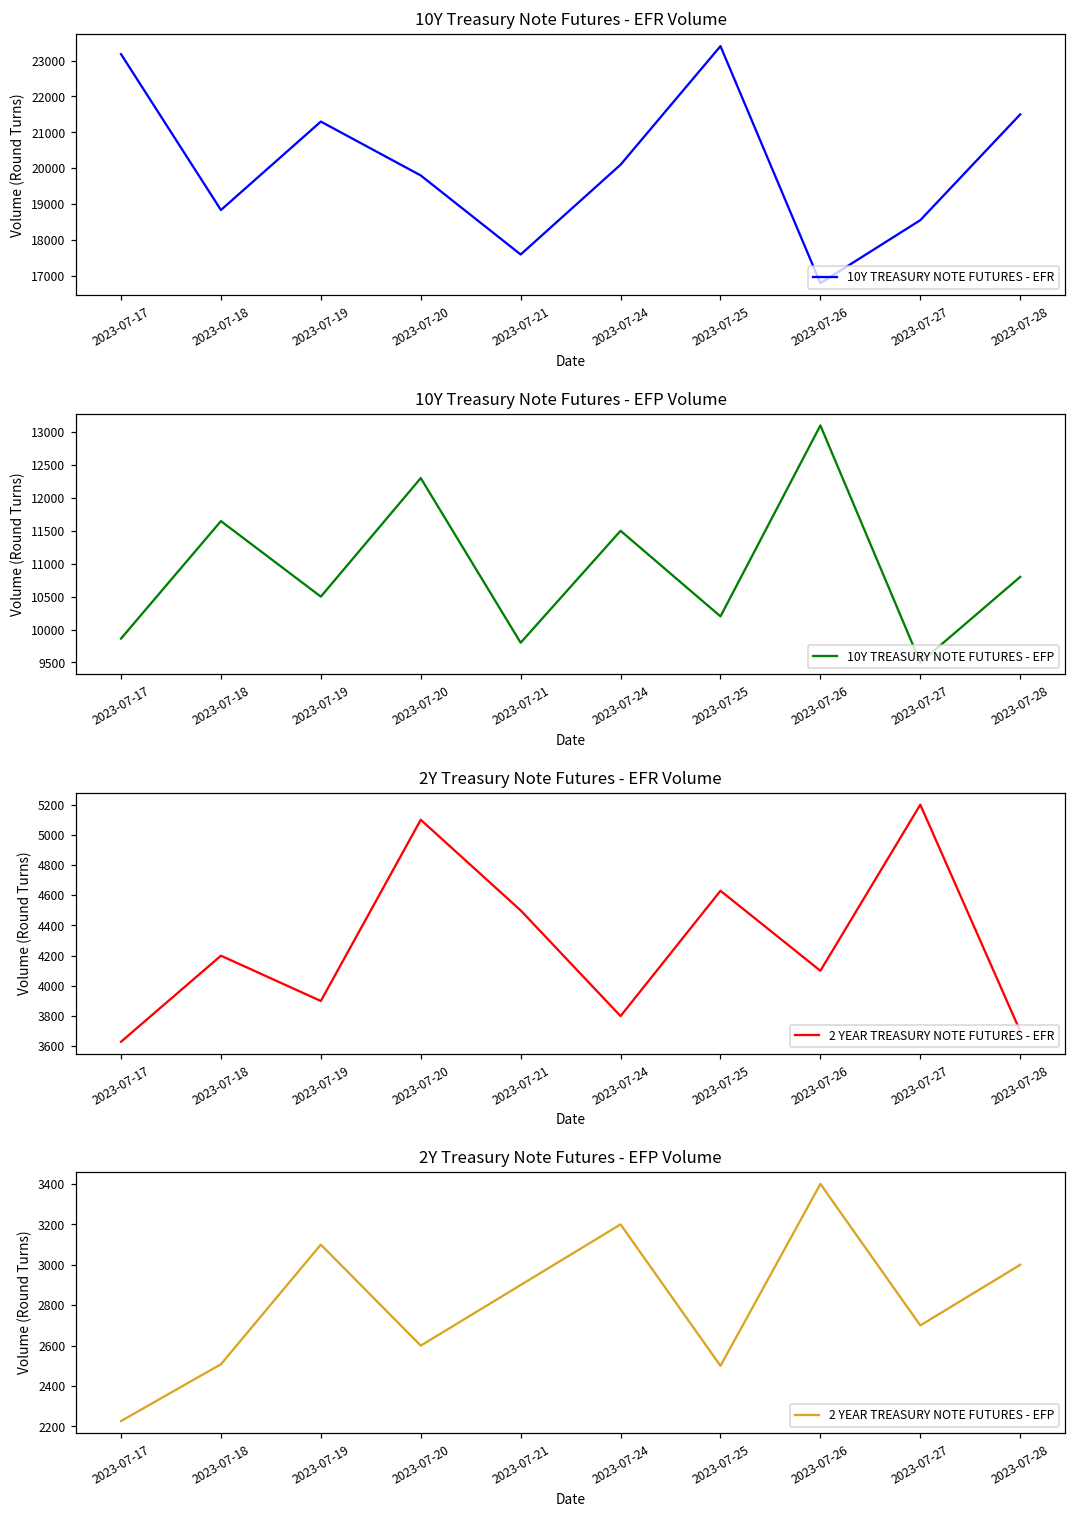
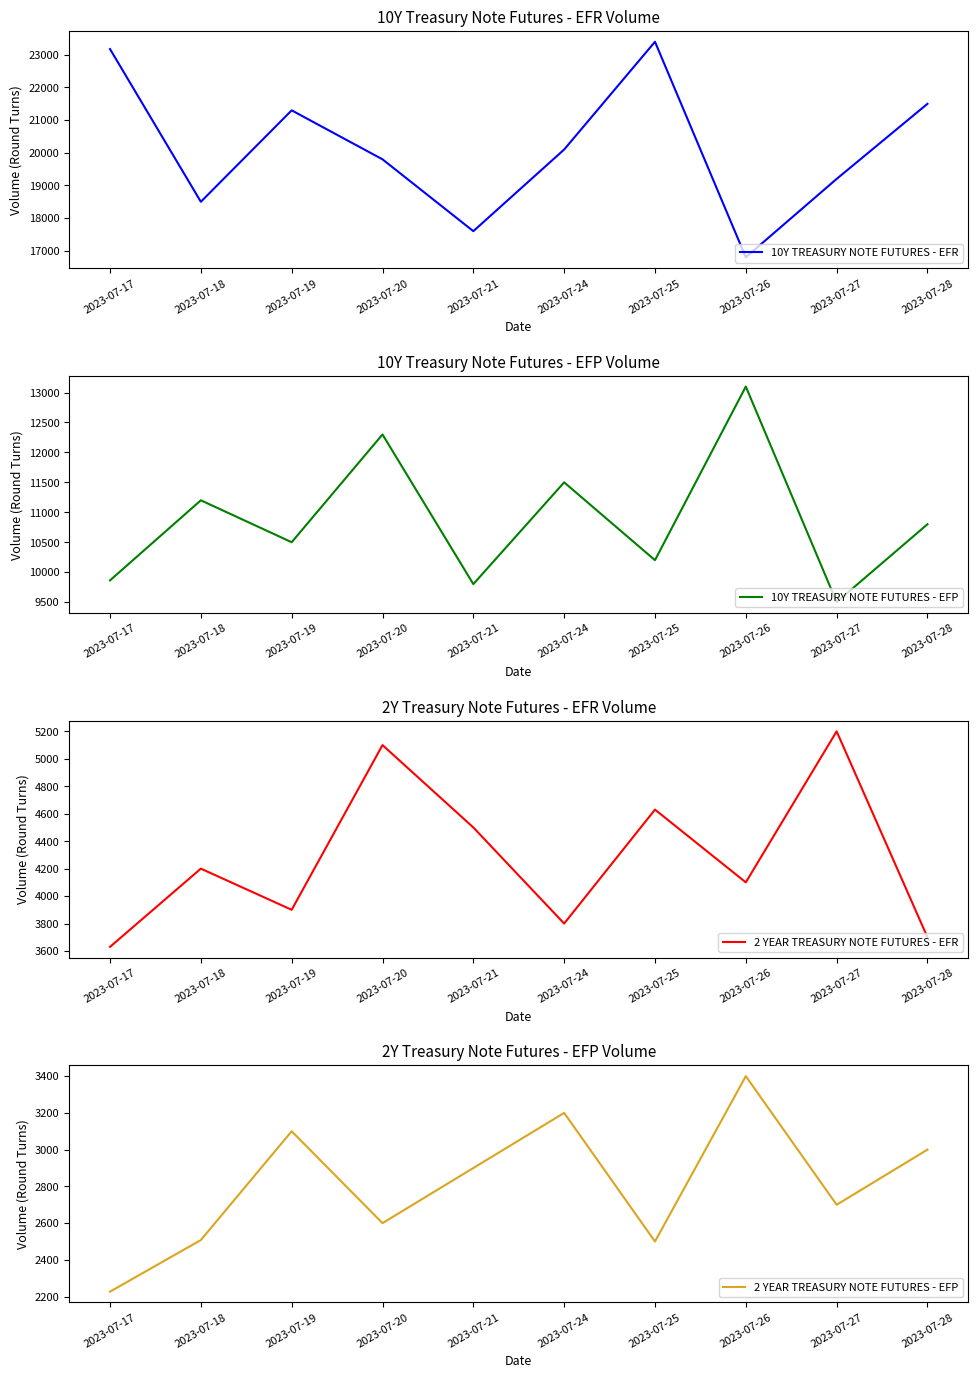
10Y Treasury Note Futures - EFR Volume, 2023-07-18: 18800 -> 18500
10Y Treasury Note Futures - EFR Volume, 2023-07-27: 18600 -> 19200
10Y Treasury Note Futures - EFP Volume, 2023-07-18: 11600 -> 11200
